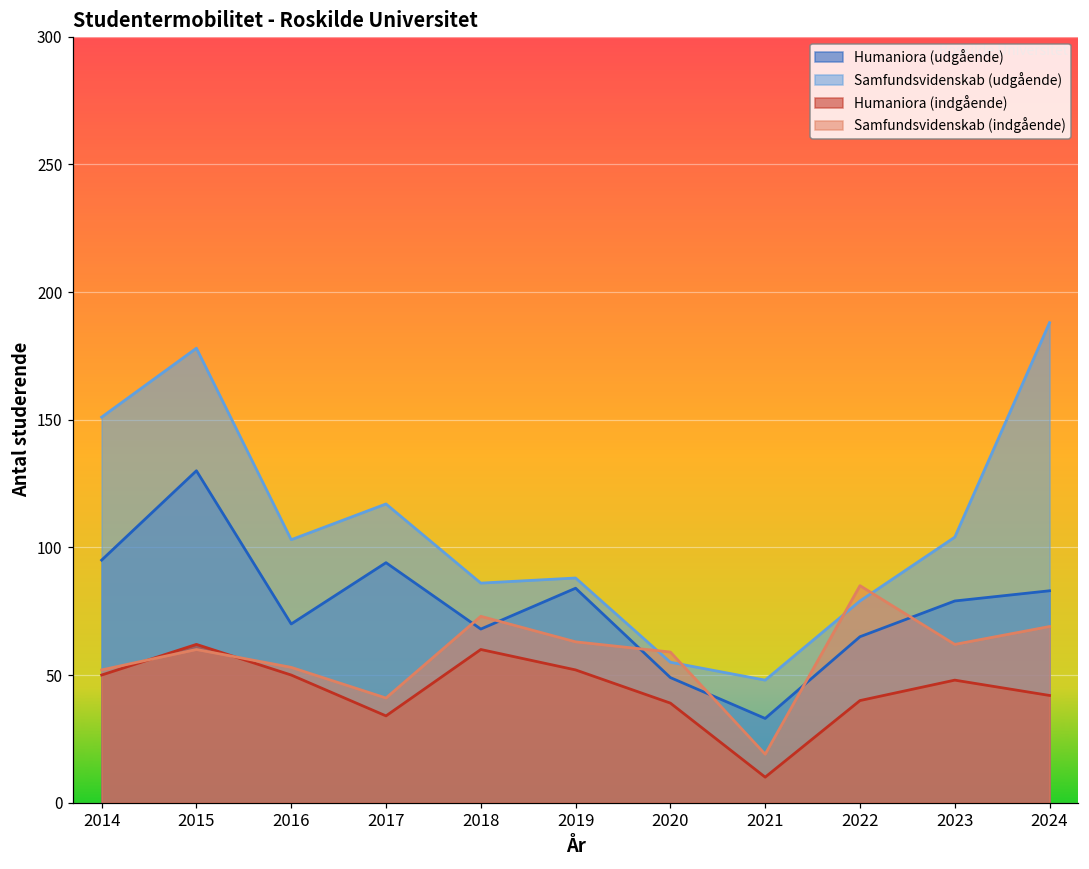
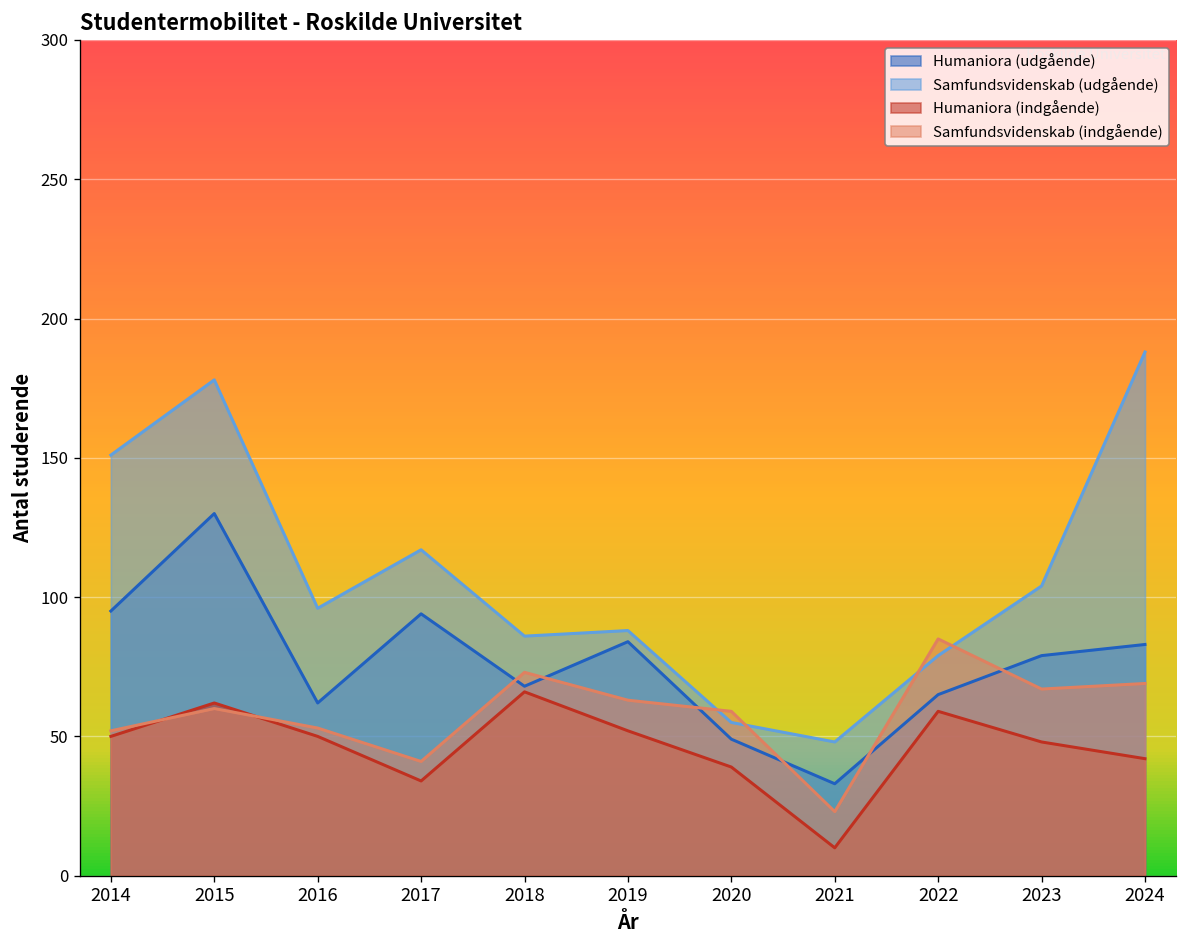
Humaniora (udgående), 2016: 70 -> 62
Samfundsvidenskab (udgående), 2016: 103 -> 96
Humaniora (indgående), 2018: 60 -> 66
Samfundsvidenskab (indgående), 2021: 19 -> 23
Humaniora (indgående), 2022: 40 -> 59
Samfundsvidenskab (indgående), 2023: 62 -> 67
